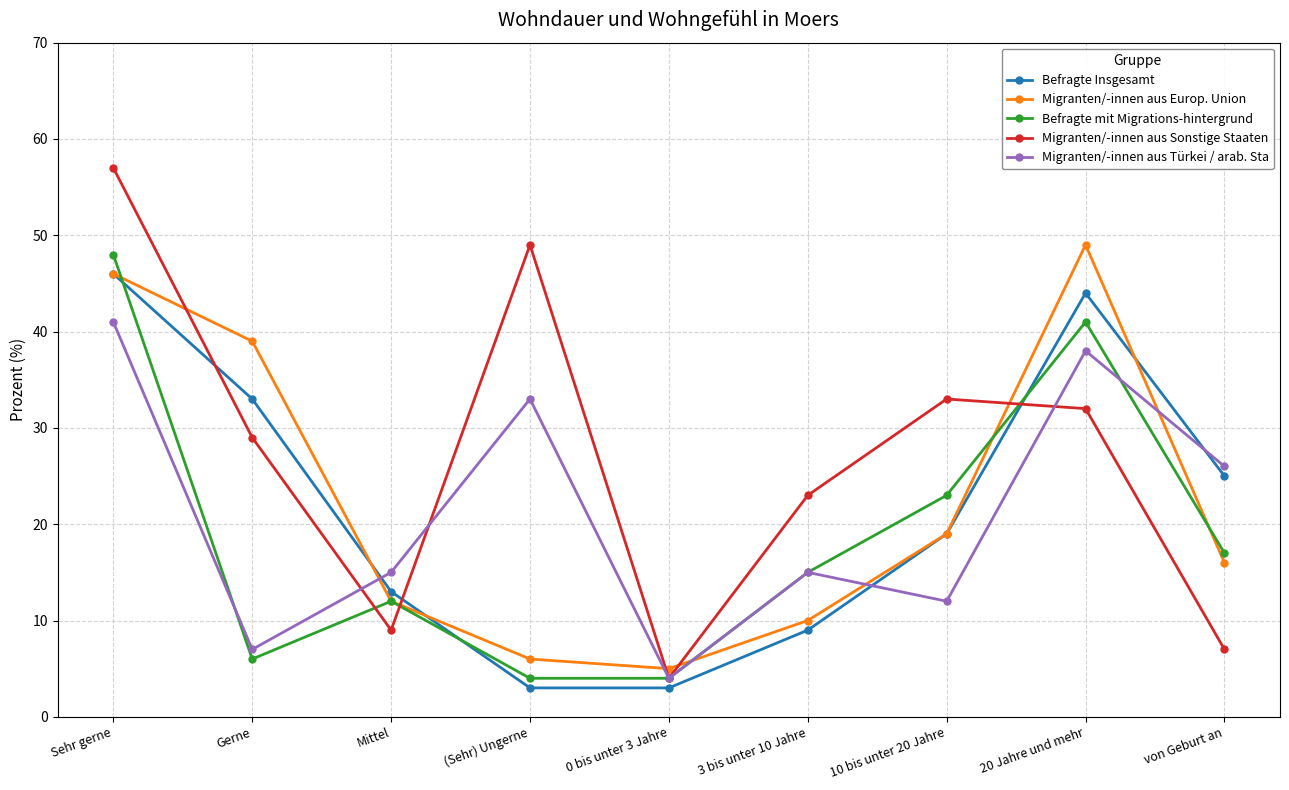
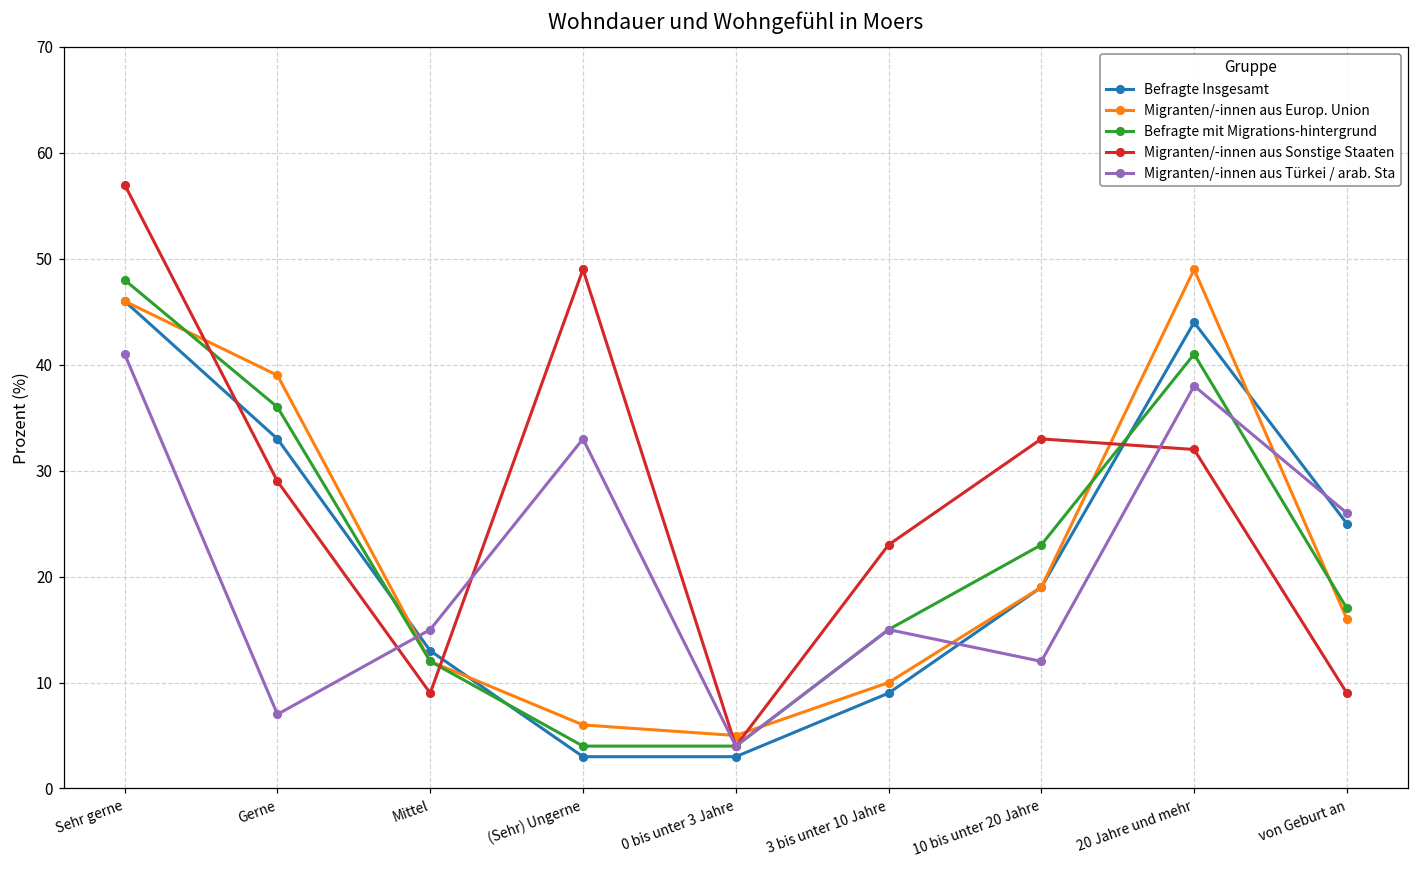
Befragte mit Migrations-hintergrund, Gerne: 6 -> 36
Migranten/-innen aus Sonstige Staaten, von Geburt an: 7 -> 9
